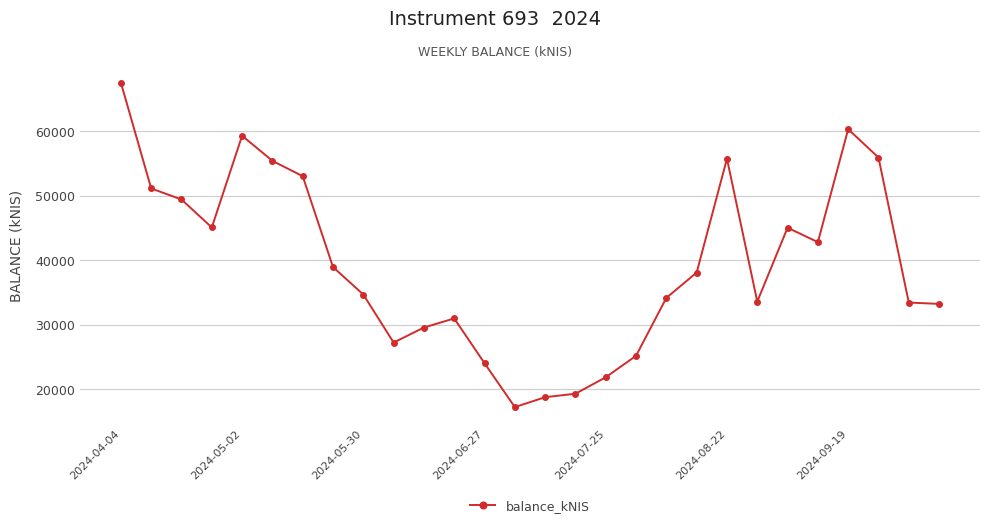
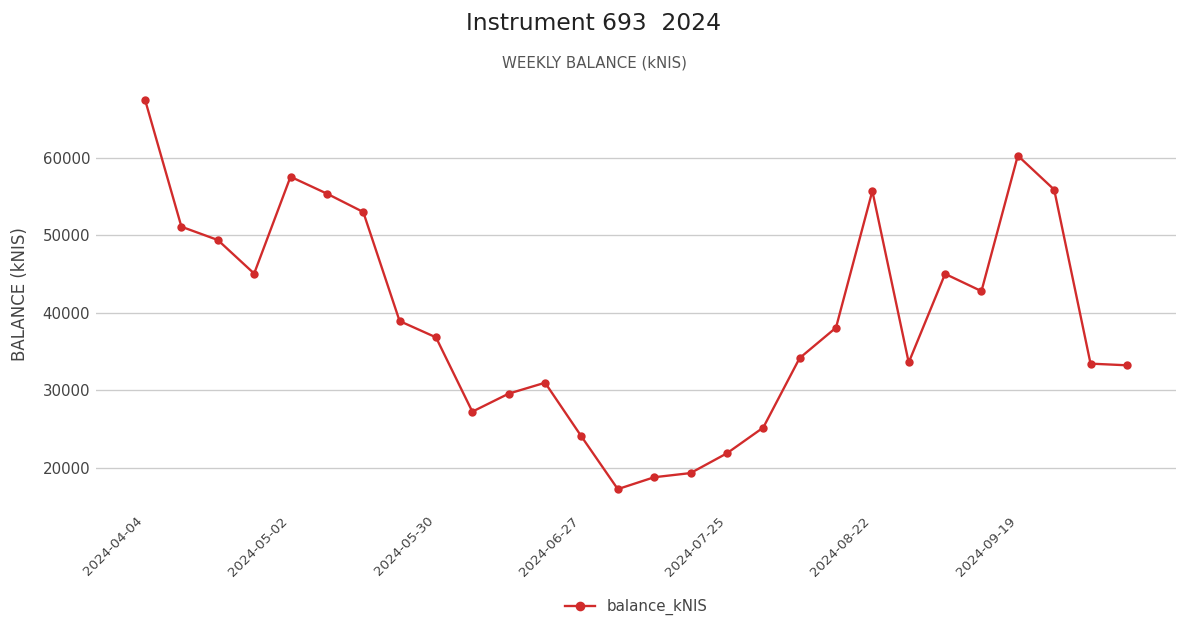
2024-05-02: 59000 -> 58000
2024-05-30: 35000 -> 37000
